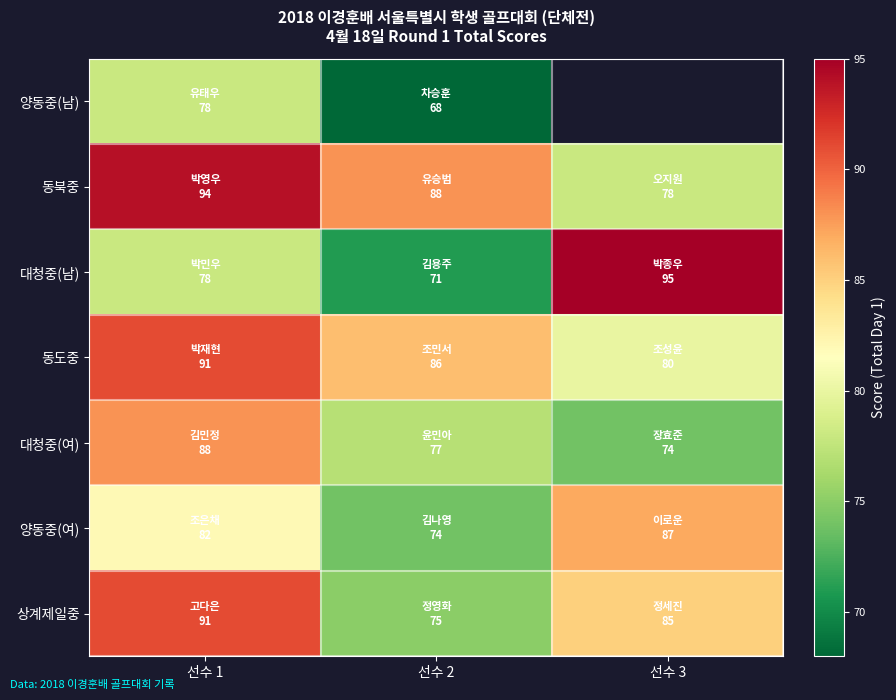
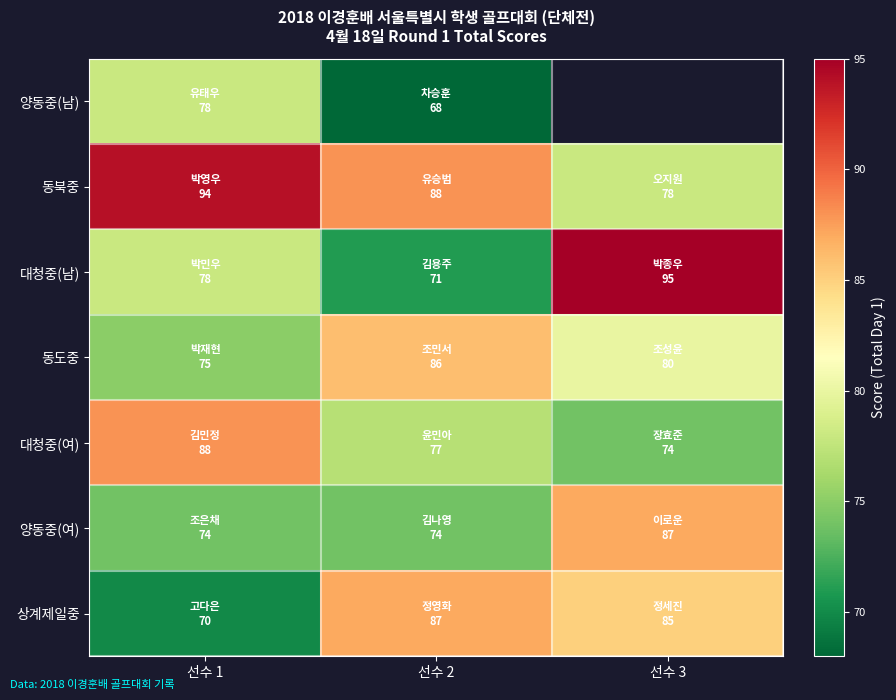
동도중, 선수 1: 91 -> 75
양동중(여), 선수 1: 82 -> 74
상계제일중, 선수 1: 91 -> 70
상계제일중, 선수 2: 75 -> 87
